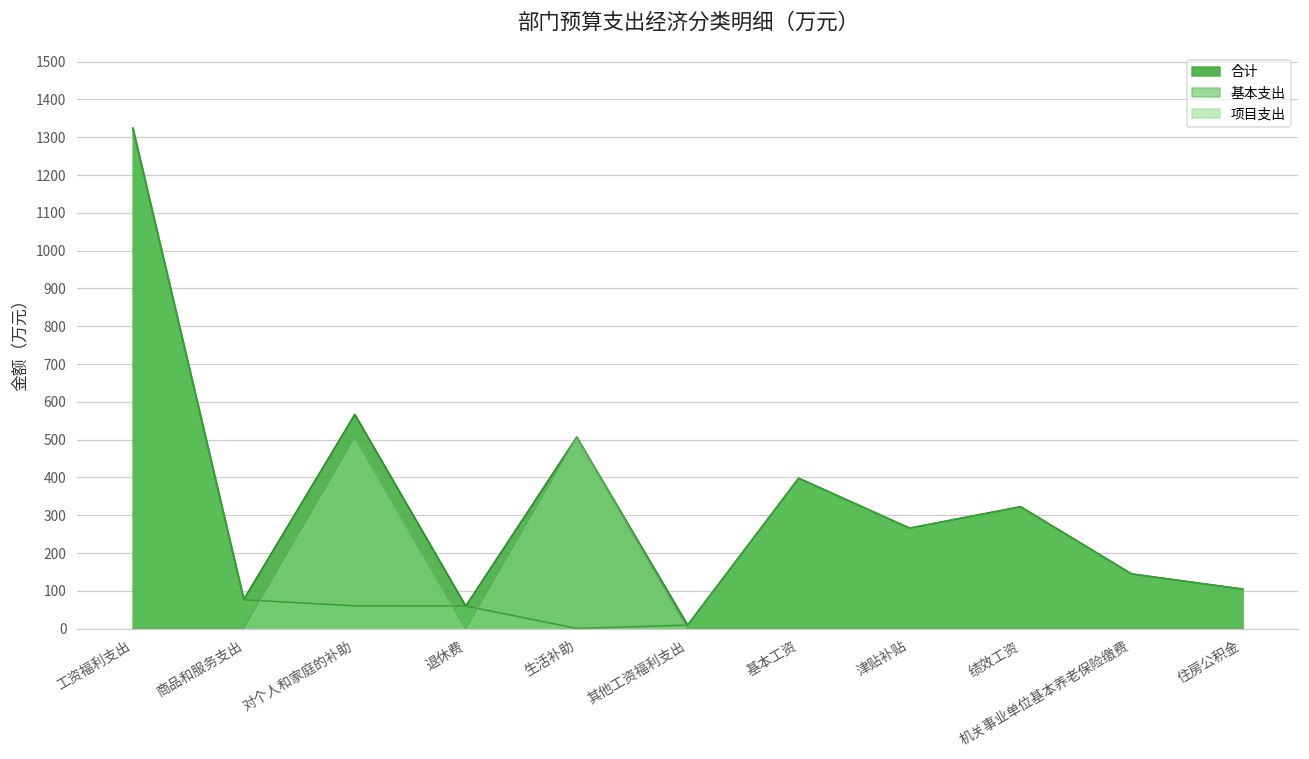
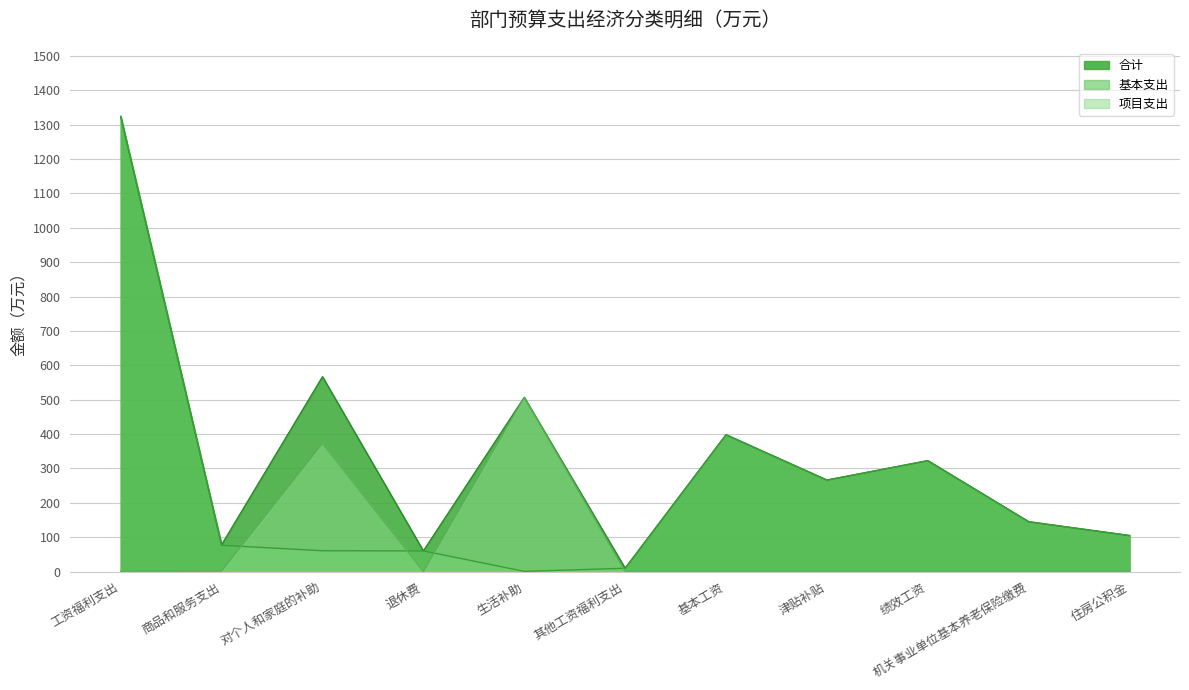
项目支出, 对个人和家庭的补助: 510 -> 370
